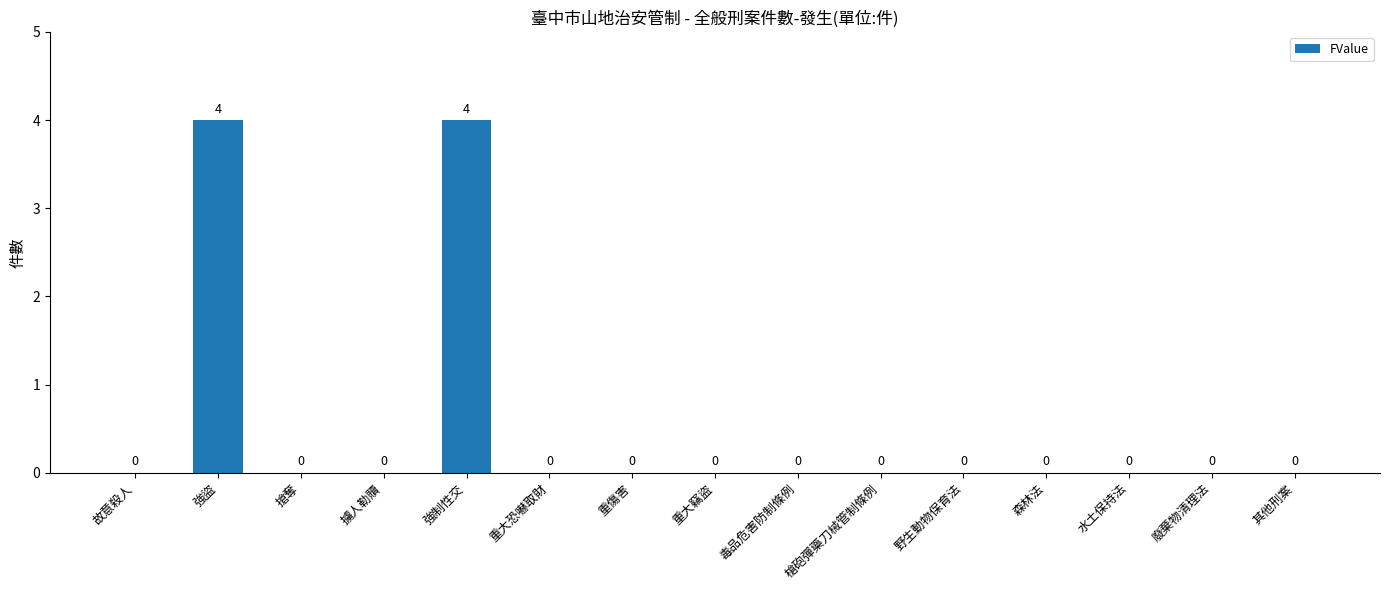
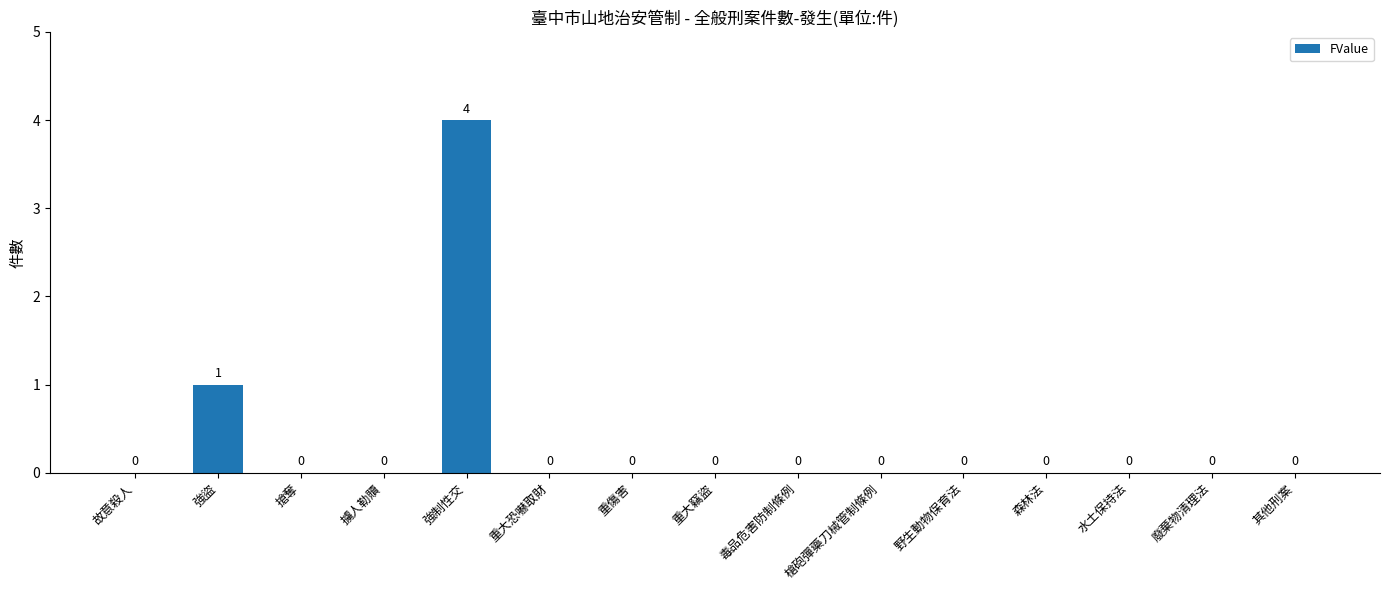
強盜: 4 -> 1
